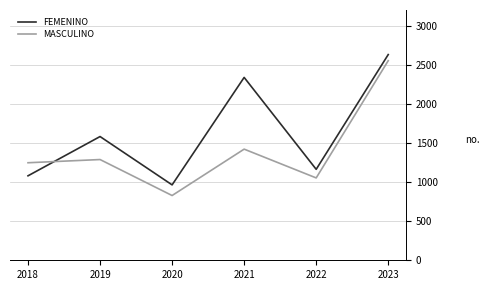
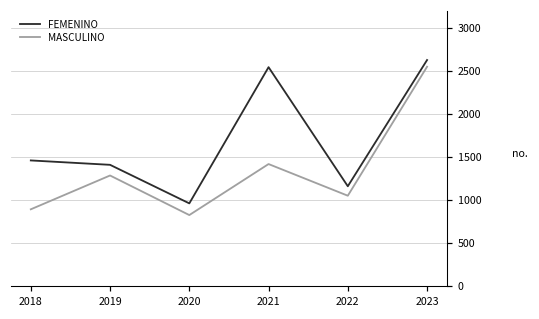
FEMENINO, 2018: 1100 -> 1500
MASCULINO, 2018: 1200 -> 900
FEMENINO, 2019: 1600 -> 1400
FEMENINO, 2021: 2300 -> 2500
